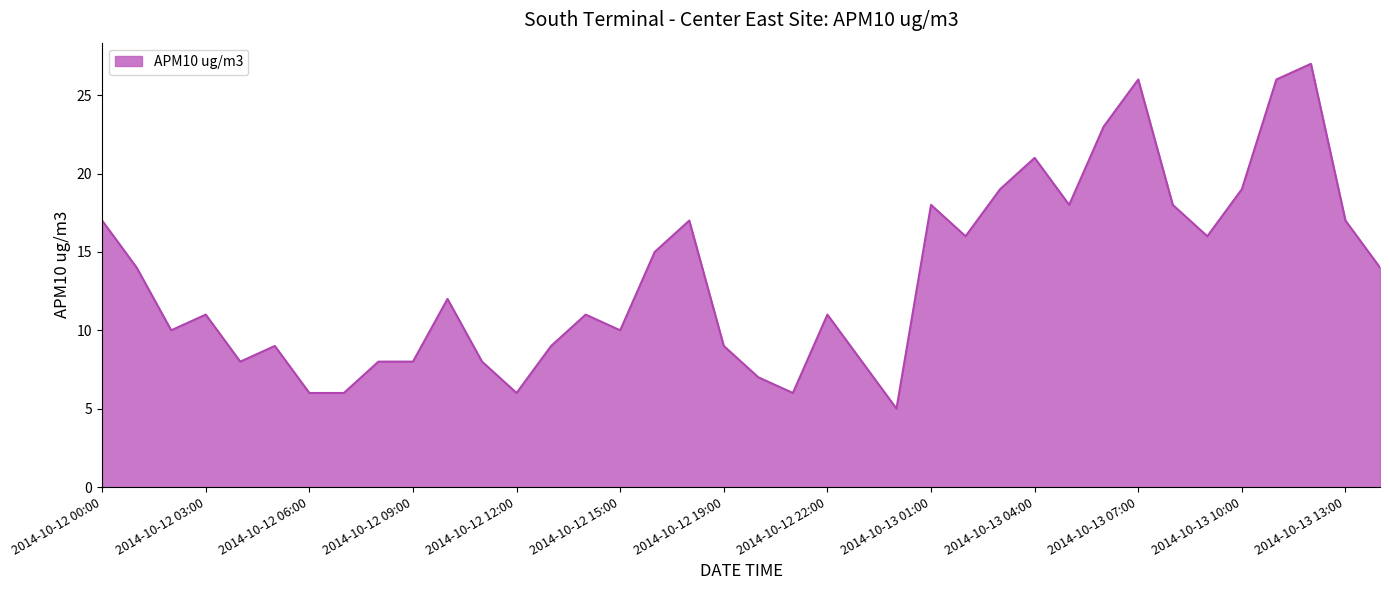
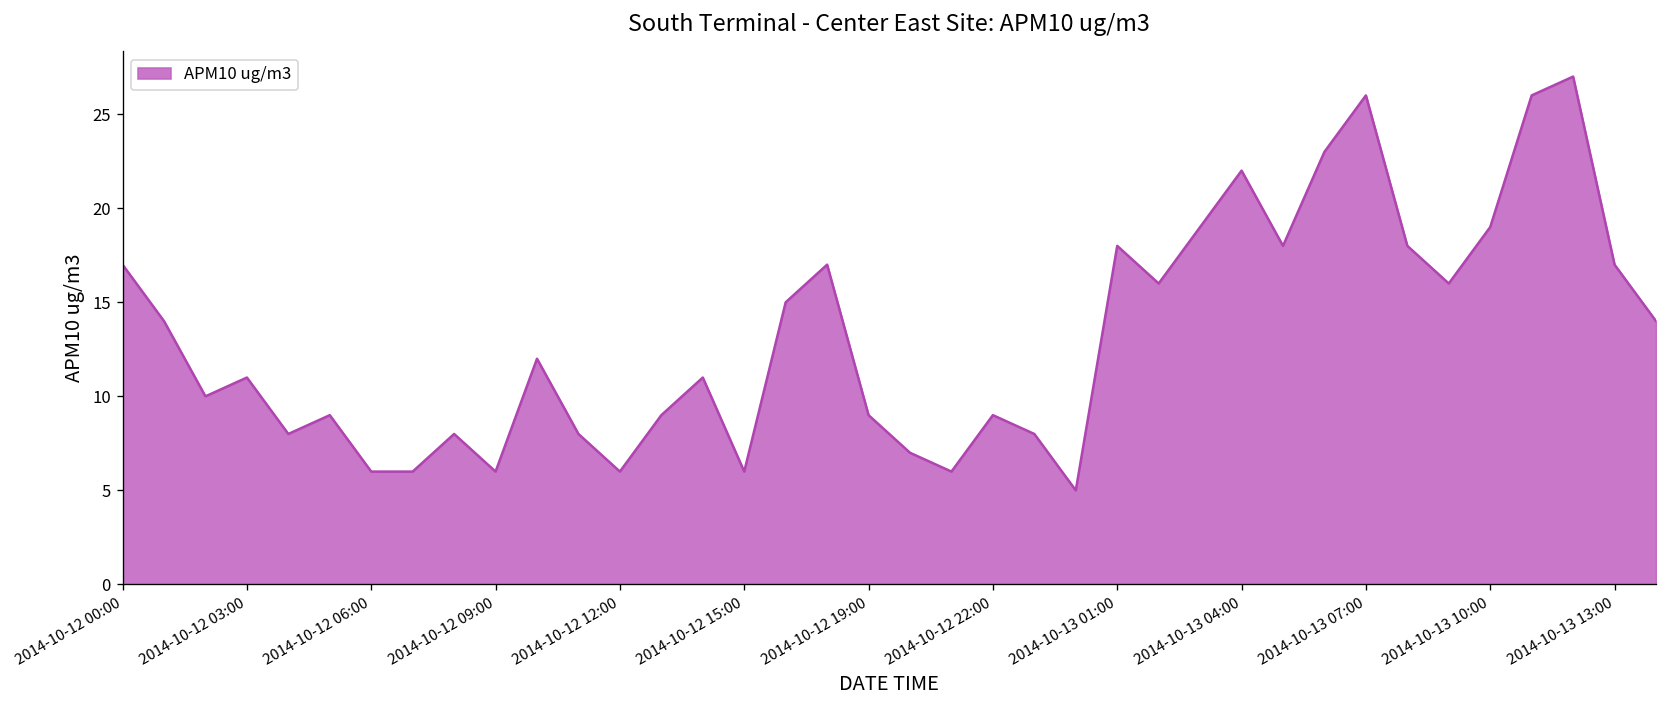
2014-10-12 09:00: 8 -> 6
2014-10-12 15:00: 10 -> 6
2014-10-12 22:00: 11 -> 9
2014-10-13 04:00: 21 -> 22
